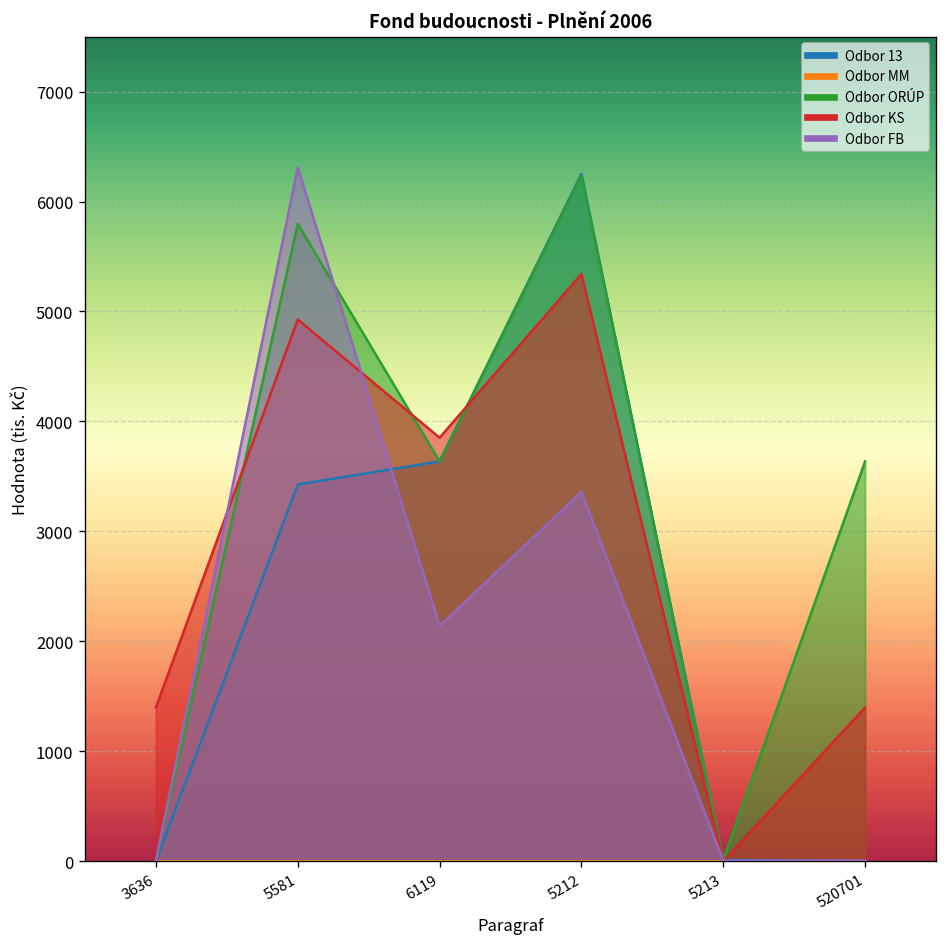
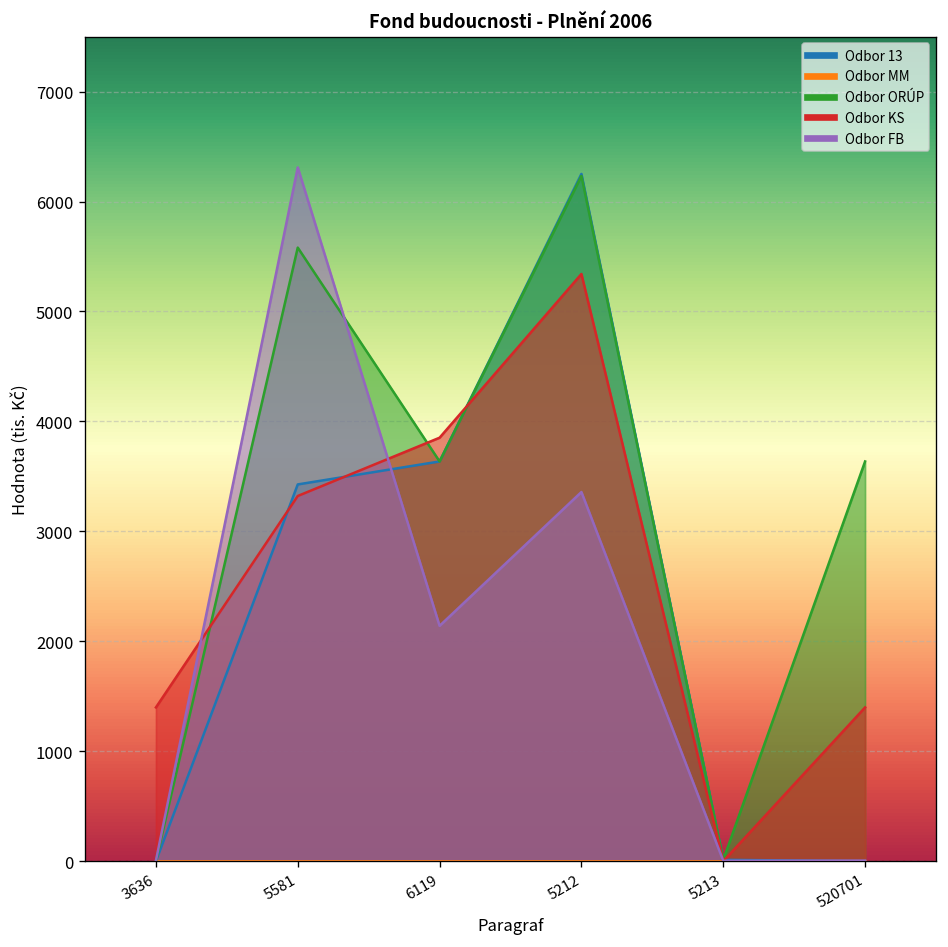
Odbor ORÚP, 5581: 5800 -> 5600
Odbor KS, 5581: 4900 -> 3300
